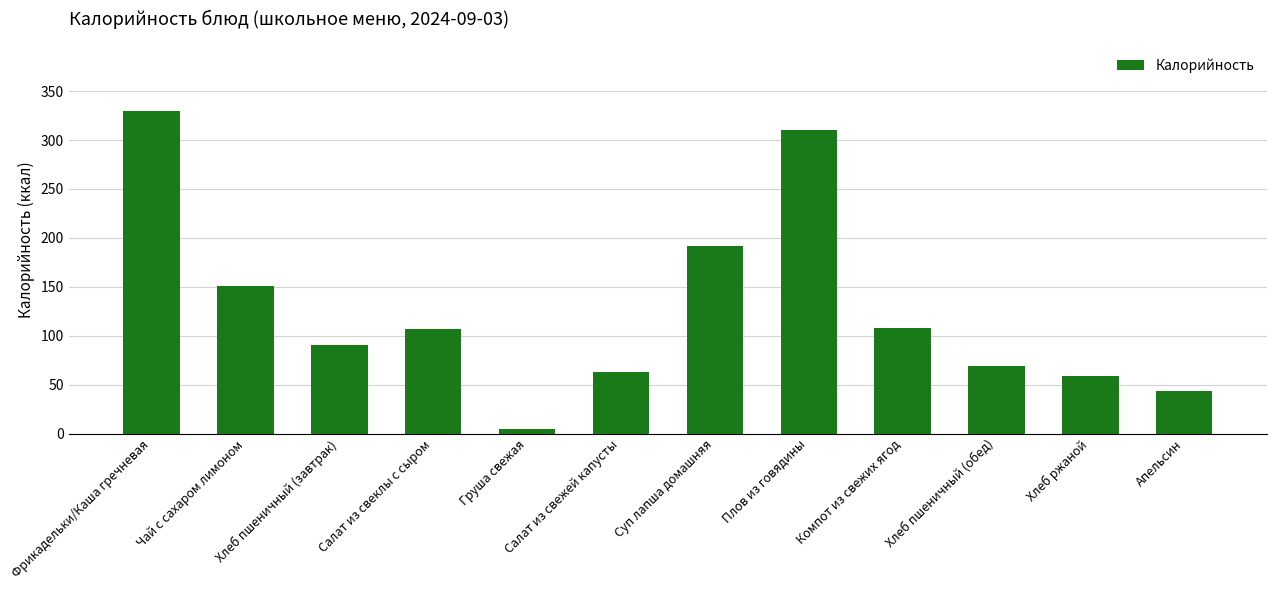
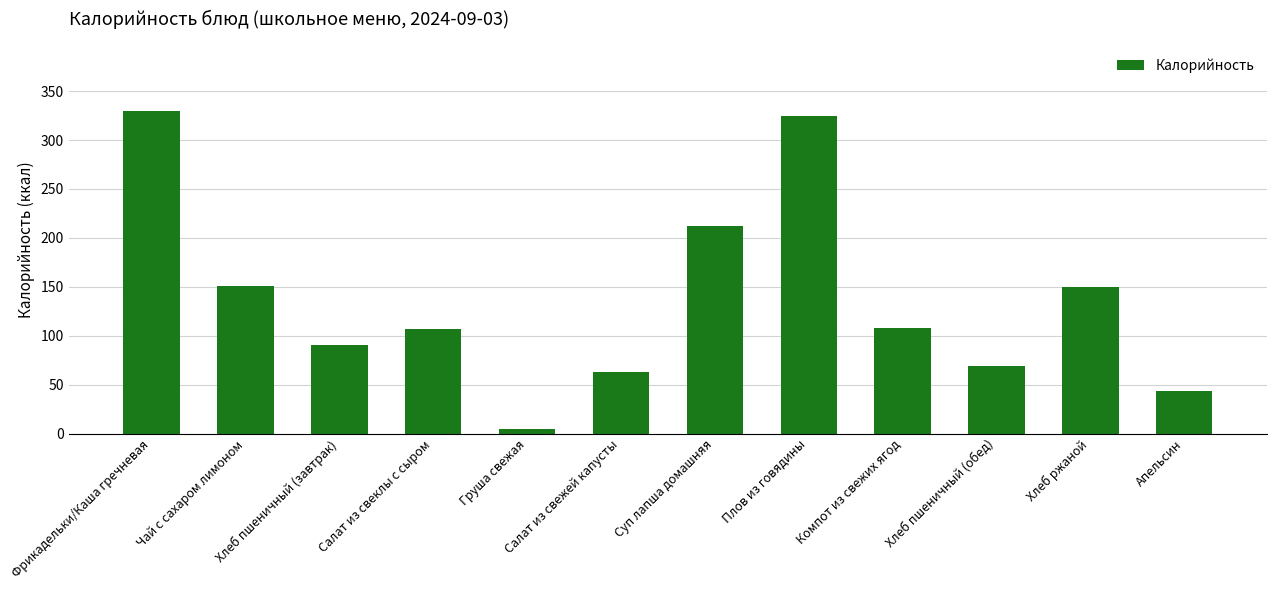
Суп лапша домашняя: 190 -> 210
Плов из говядины: 310 -> 330
Хлеб ржаной: 60 -> 150
